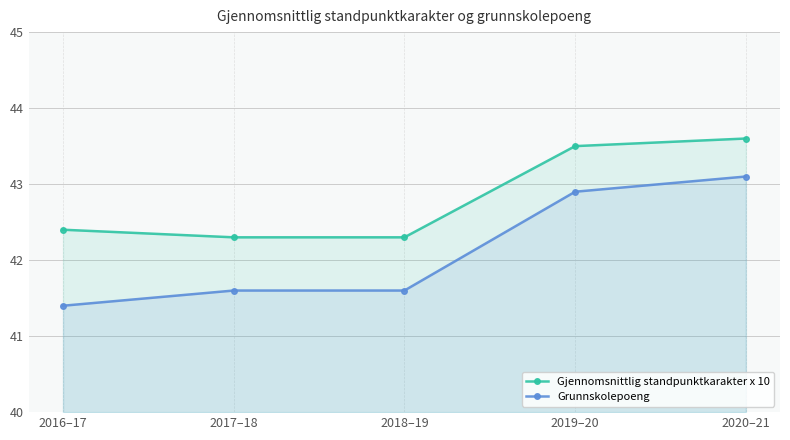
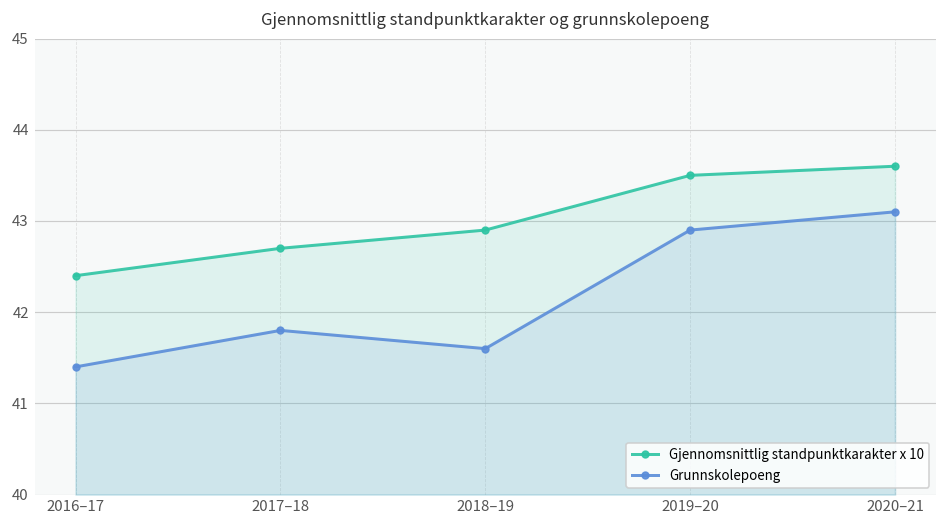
Gjennomsnittlig standpunktkarakter x 10, 2017–18: 42.3 -> 42.7
Grunnskolepoeng, 2017–18: 41.6 -> 41.8
Gjennomsnittlig standpunktkarakter x 10, 2018–19: 42.3 -> 42.9
